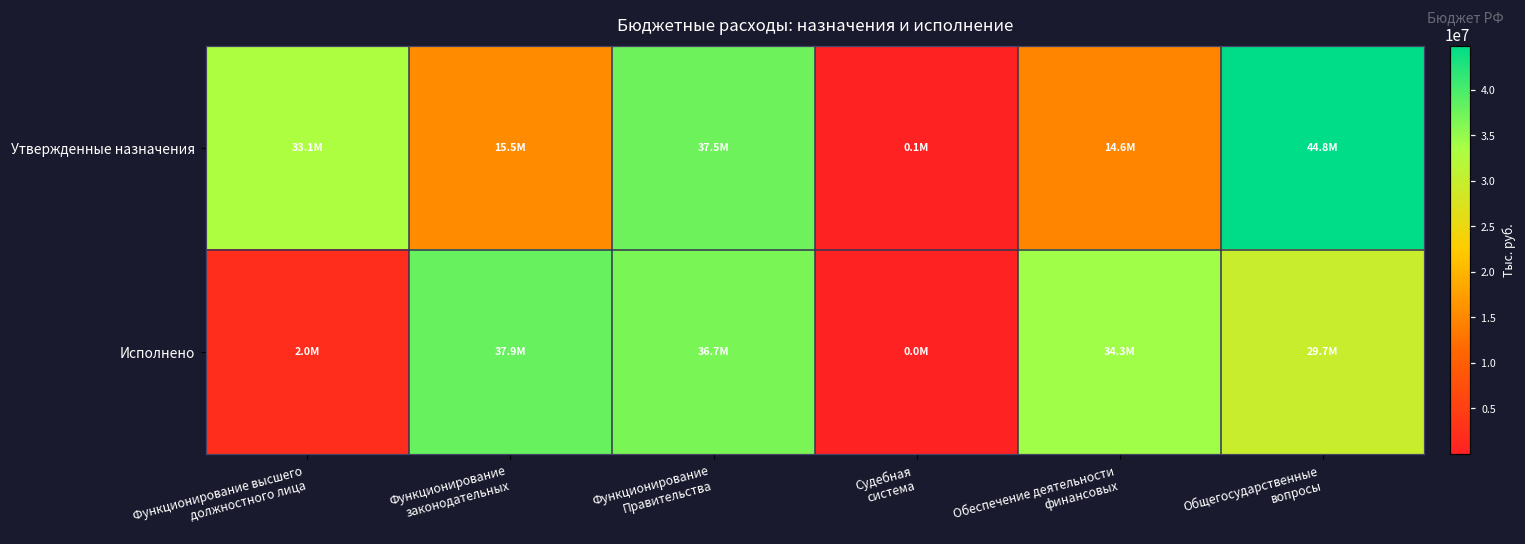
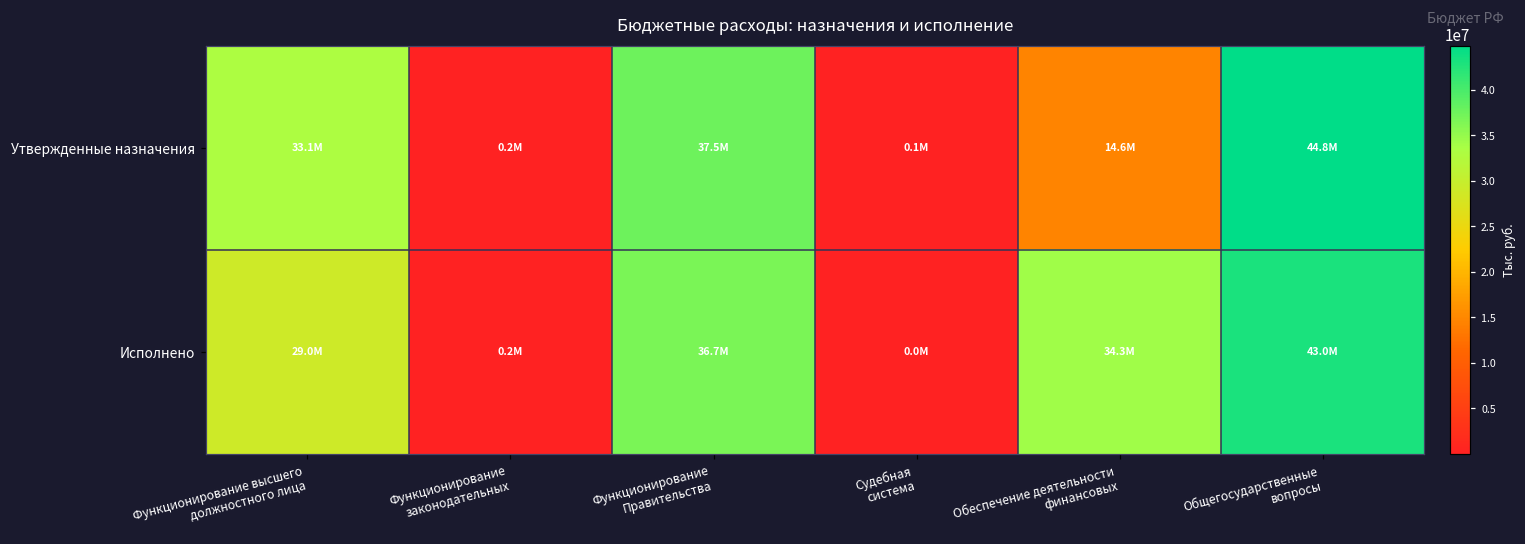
Утвержденные назначения, Функционирование законодательных: 15.5M -> 0.2M
Исполнено, Функционирование высшего должностного лица: 2.0M -> 29.0M
Исполнено, Функционирование законодательных: 37.9M -> 0.2M
Исполнено, Общегосударственные вопросы: 29.7M -> 43.0M
